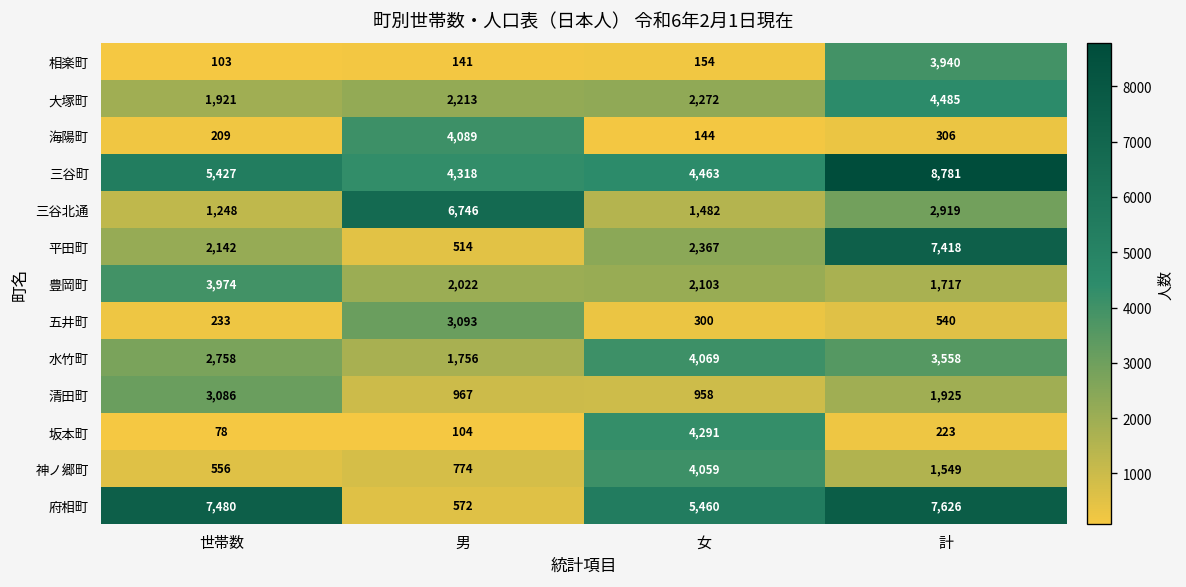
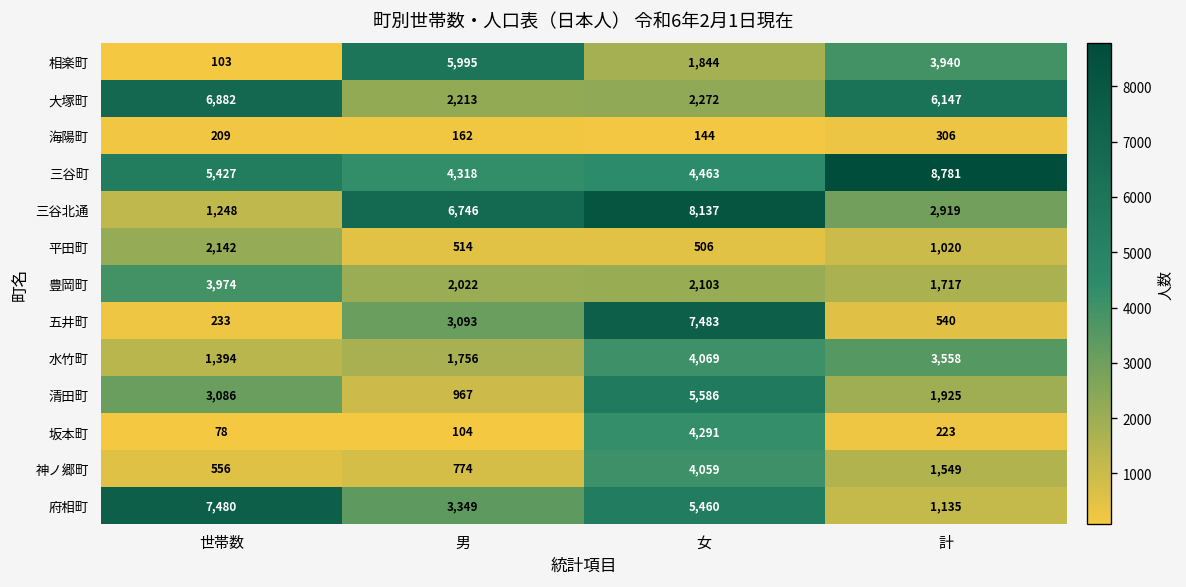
相楽町, 男: 141 -> 5,995
相楽町, 女: 154 -> 1,844
大塚町, 世帯数: 1,921 -> 6,882
大塚町, 計: 4,485 -> 6,147
海陽町, 男: 4,089 -> 162
三谷北通, 女: 1,482 -> 8,137
平田町, 女: 2,367 -> 506
平田町, 計: 7,418 -> 1,020
五井町, 女: 300 -> 7,483
水竹町, 世帯数: 2,758 -> 1,394
清田町, 女: 958 -> 5,586
府相町, 男: 572 -> 3,349
府相町, 計: 7,626 -> 1,135
